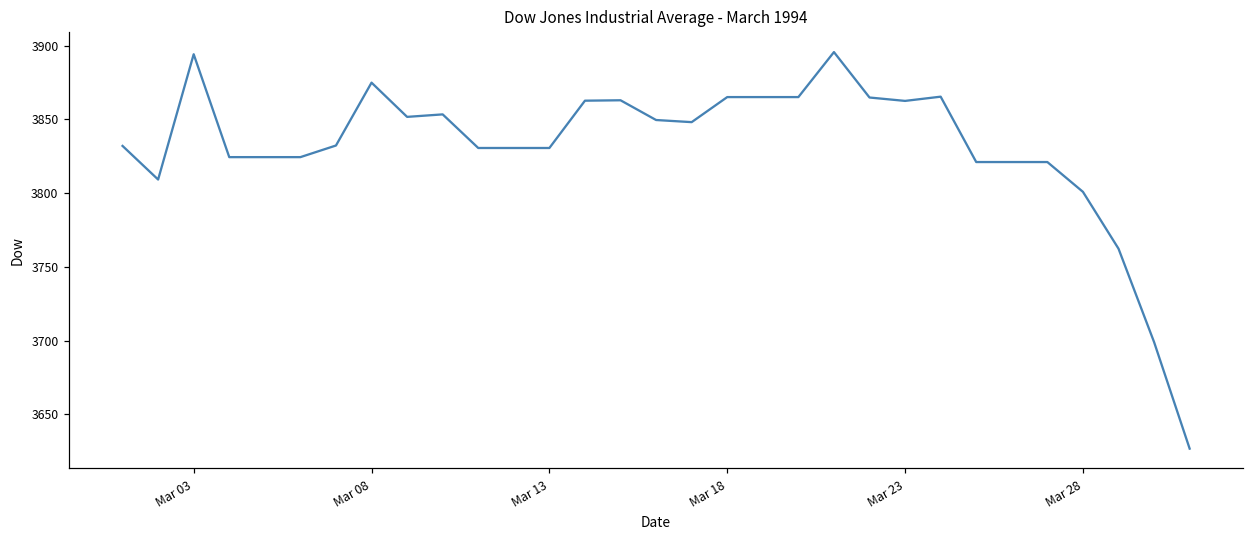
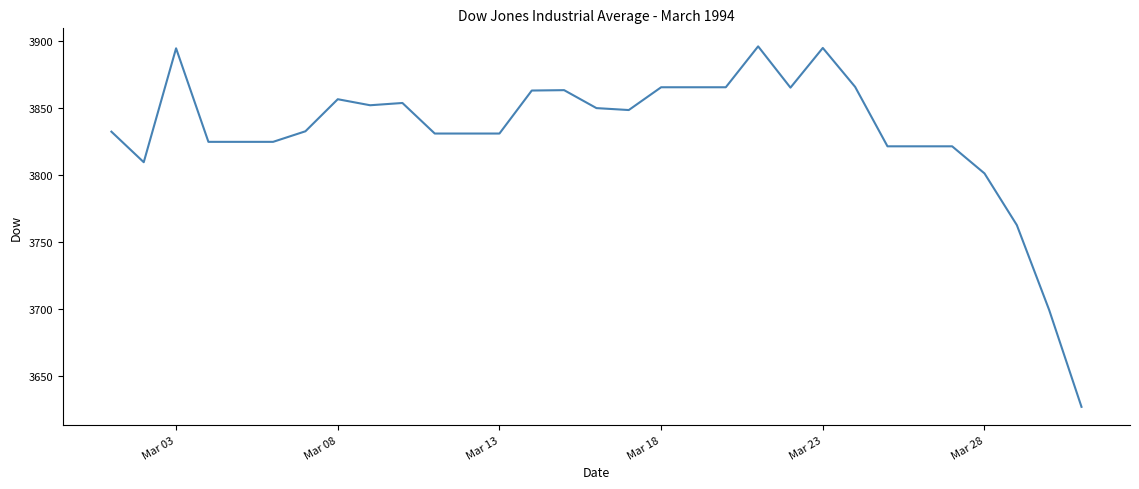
Mar 08: 3875 -> 3856
Mar 23: 3863 -> 3894
